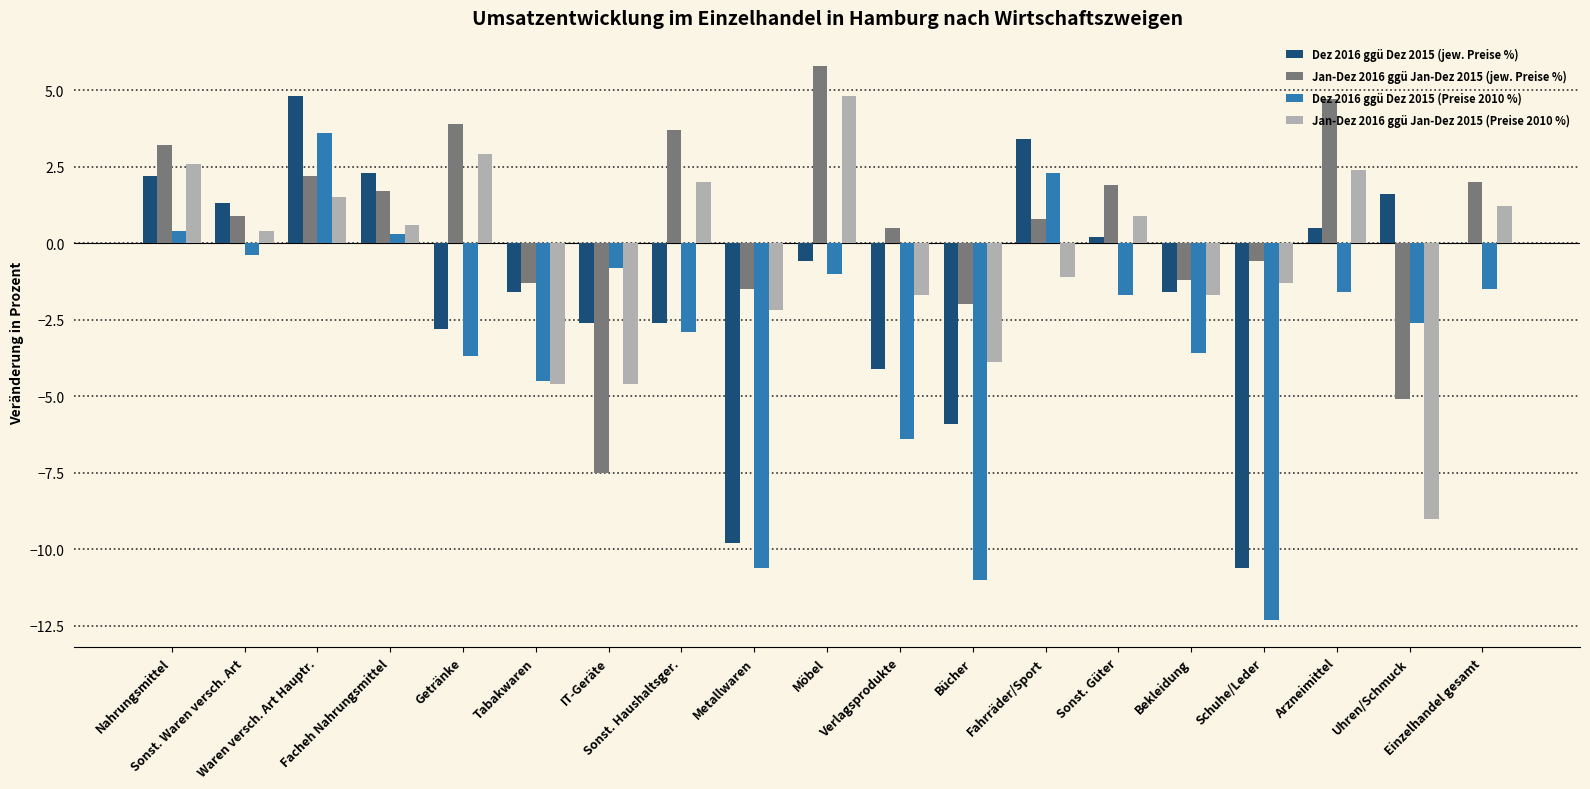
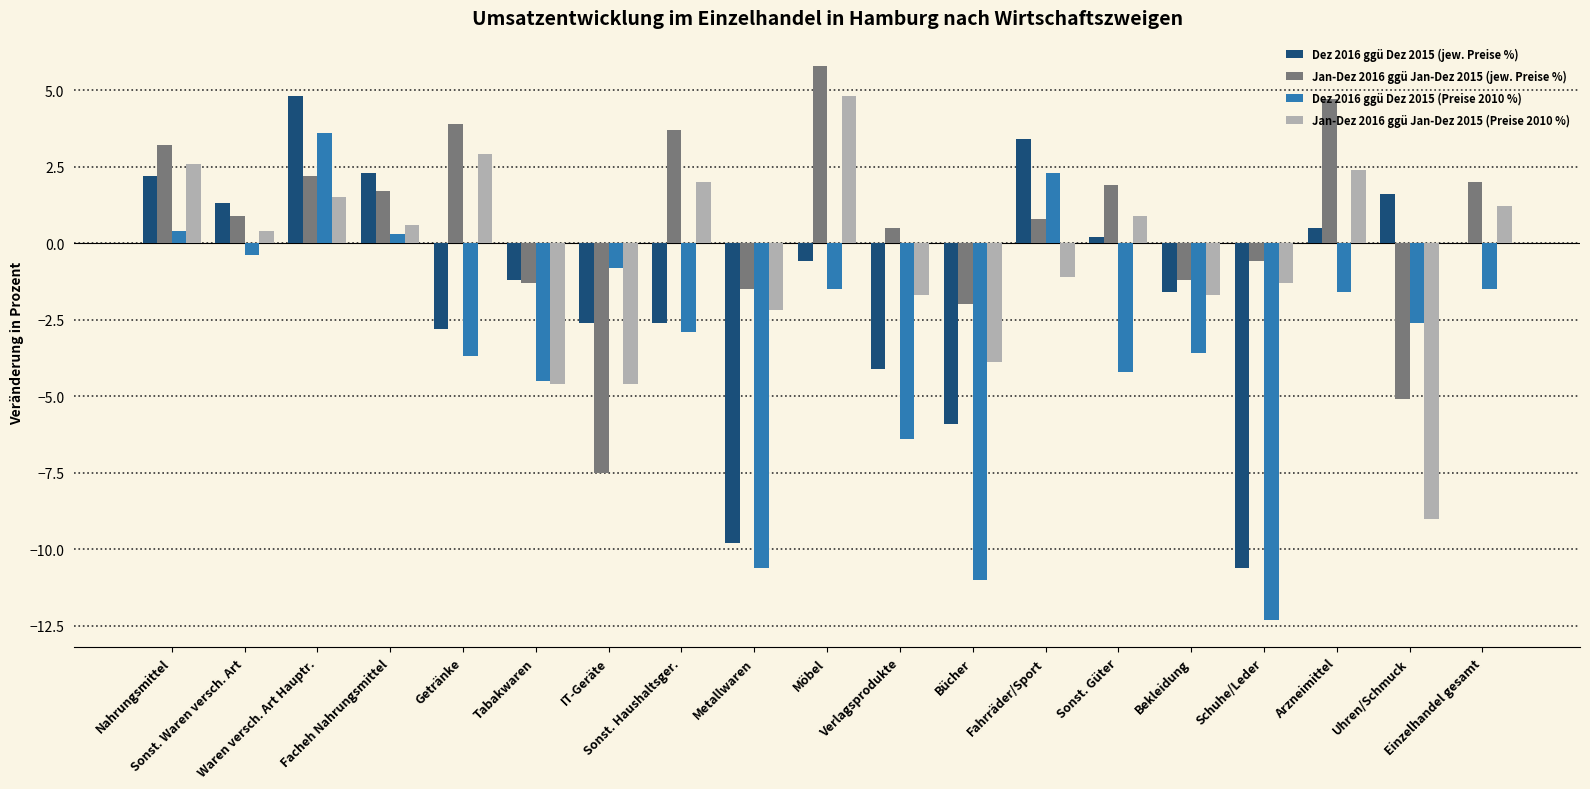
Dez 2016 ggü Dez 2015 (jew. Preise %), Tabakwaren: -1.6 -> -1.2
Dez 2016 ggü Dez 2015 (Preise 2010 %), Möbel: -1.0 -> -1.5
Dez 2016 ggü Dez 2015 (Preise 2010 %), Sonst. Güter: -1.7 -> -4.2
